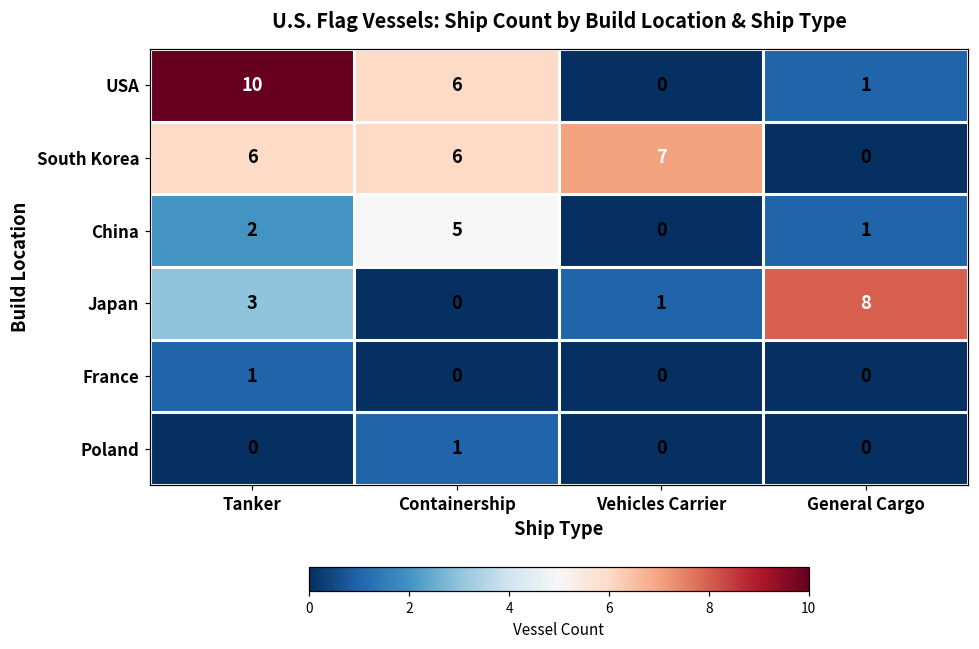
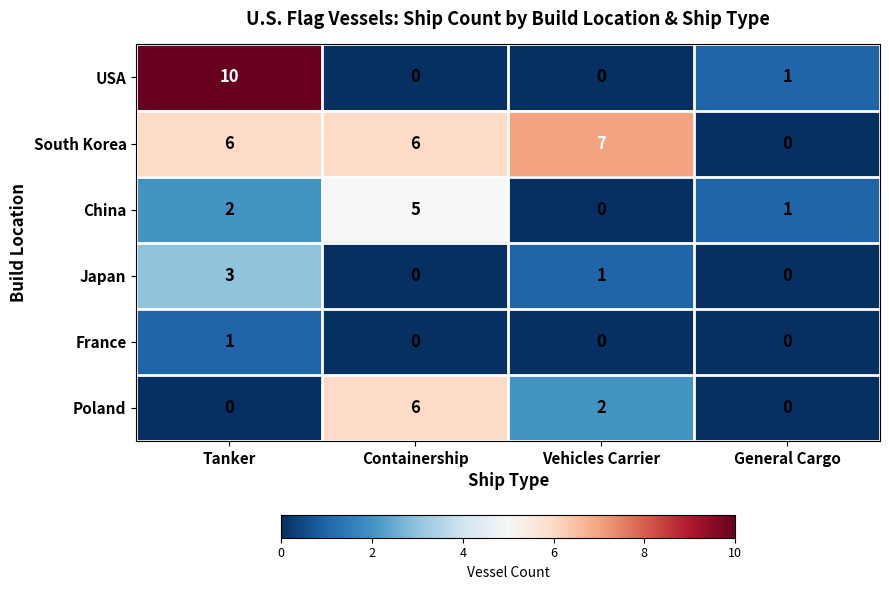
USA, Containership: 6 -> 0
Japan, General Cargo: 8 -> 0
Poland, Containership: 1 -> 6
Poland, Vehicles Carrier: 0 -> 2
